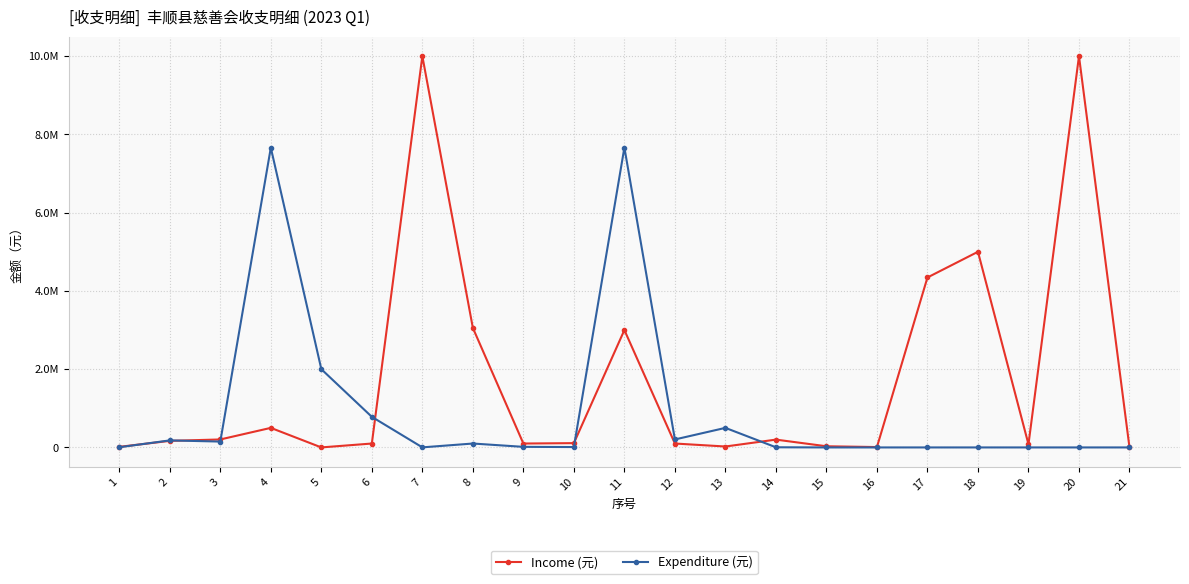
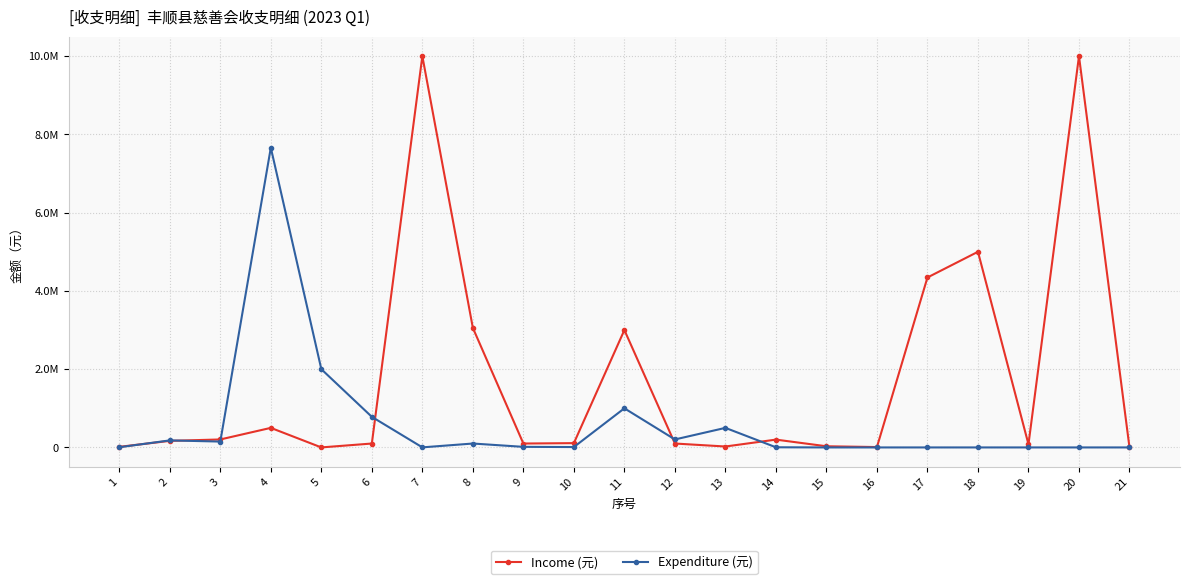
Expenditure (元), 11: 7700000 -> 1000000
